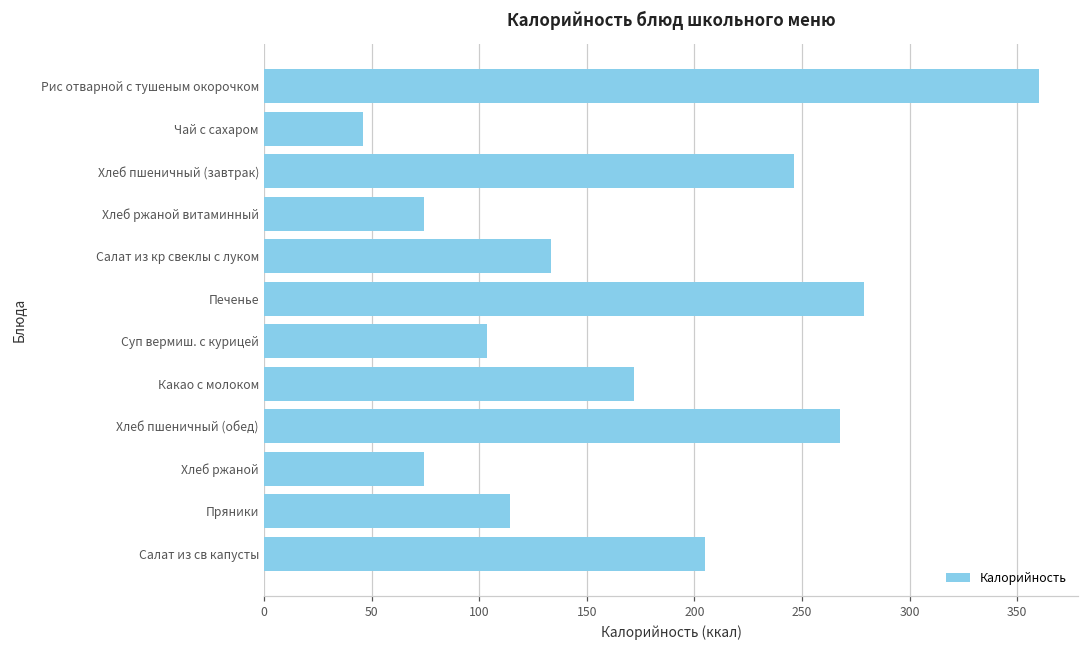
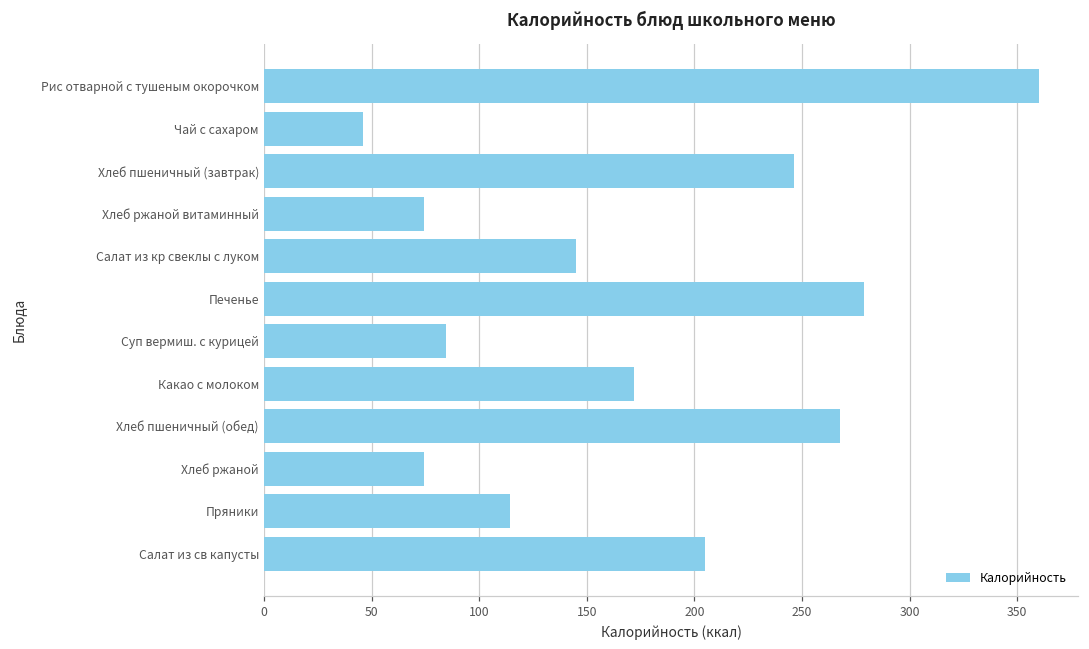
Салат из кр свеклы с луком: 133 -> 145
Суп вермиш. с курицей: 103 -> 85
